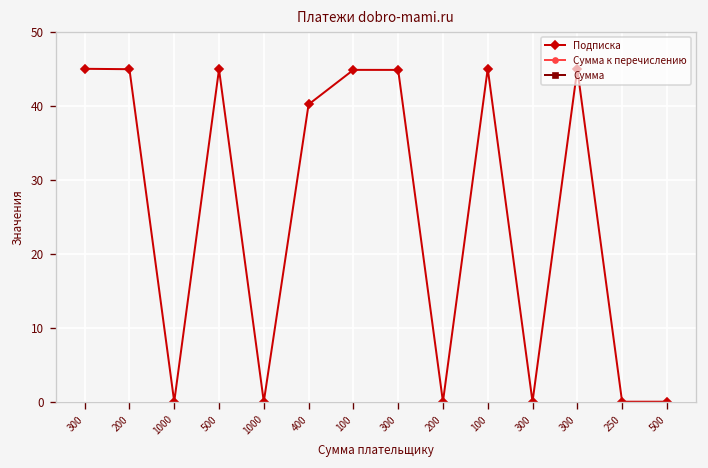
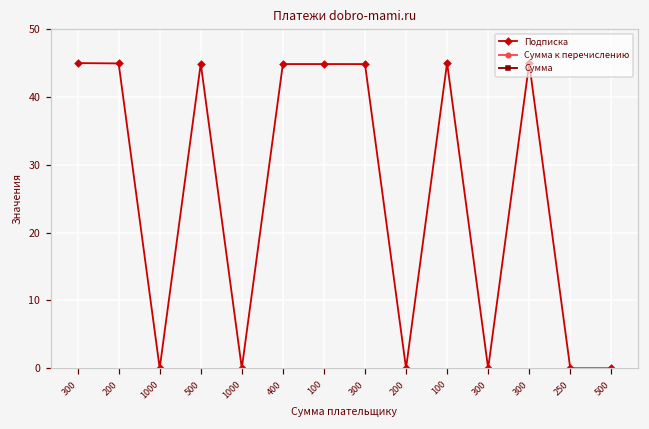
Подписка, 400: 40 -> 45
